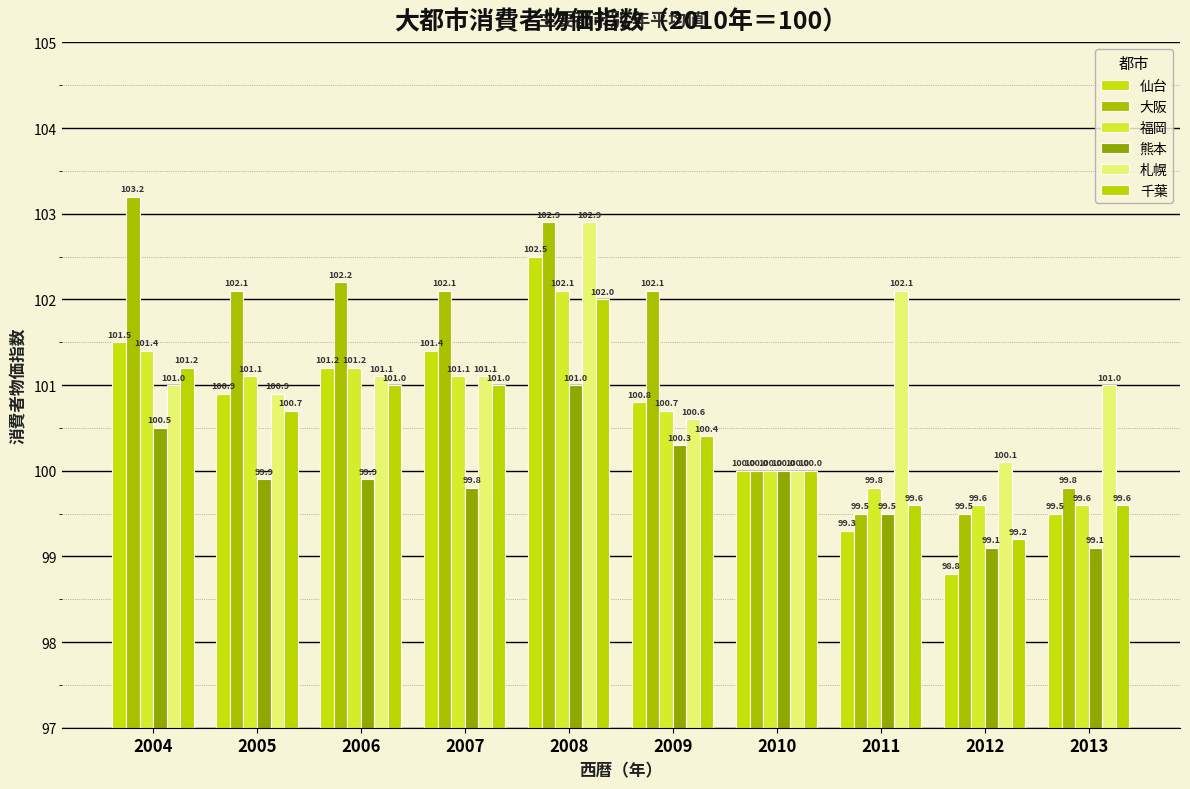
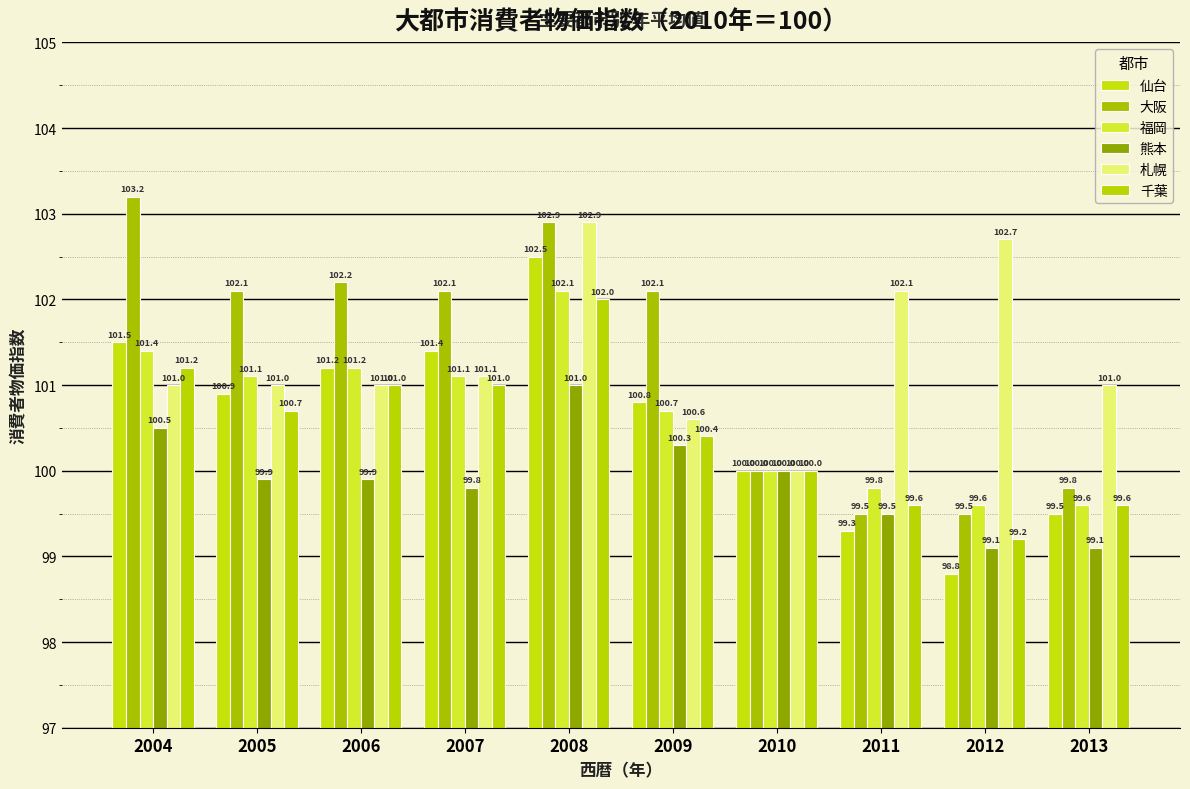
札幌, 2005: 100.9 -> 101.0
札幌, 2006: 101.1 -> 101.0
札幌, 2012: 100.1 -> 102.7
